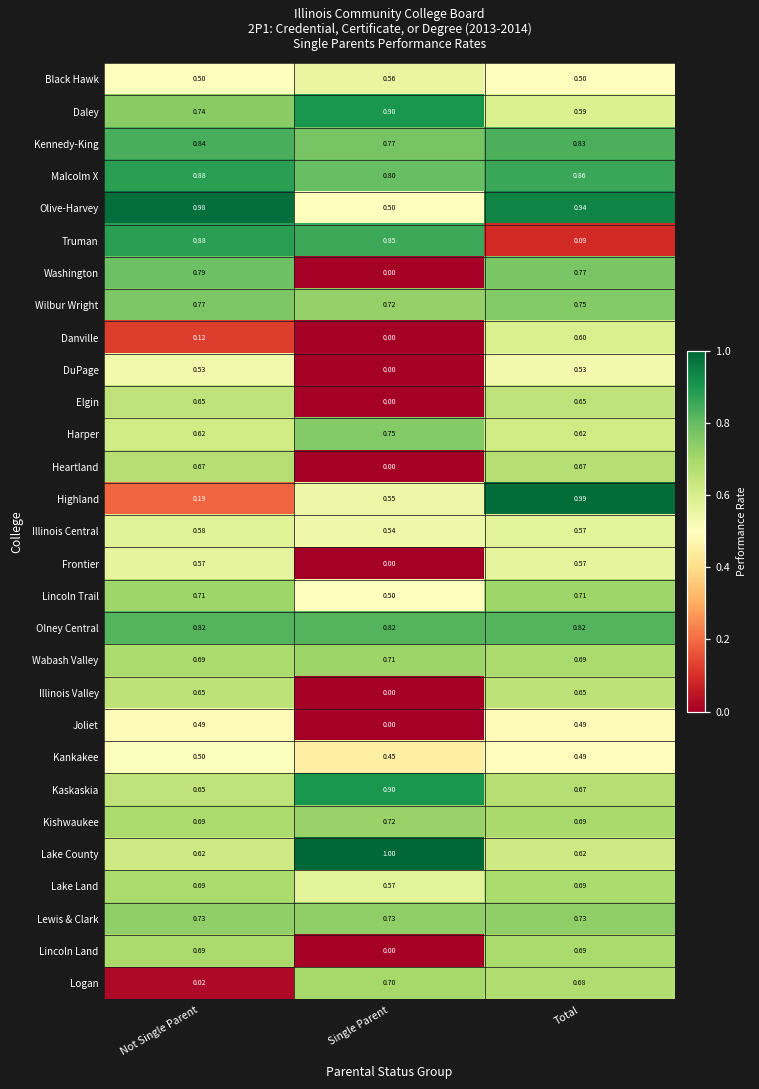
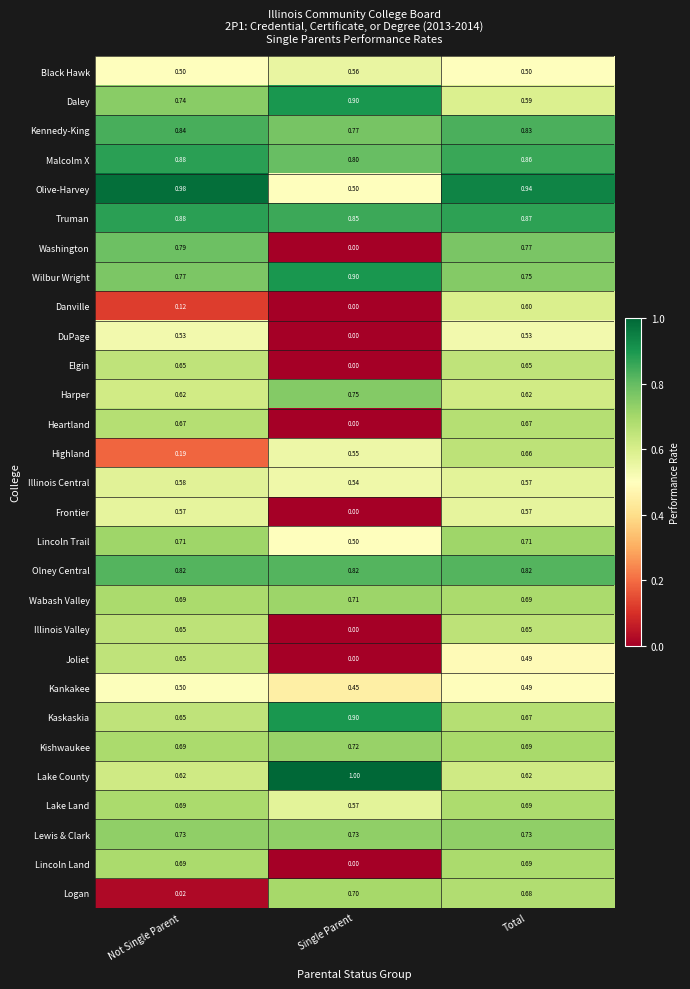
Truman, Total: 0.09 -> 0.87
Wilbur Wright, Single Parent: 0.72 -> 0.90
Highland, Total: 0.99 -> 0.66
Joliet, Not Single Parent: 0.49 -> 0.65
